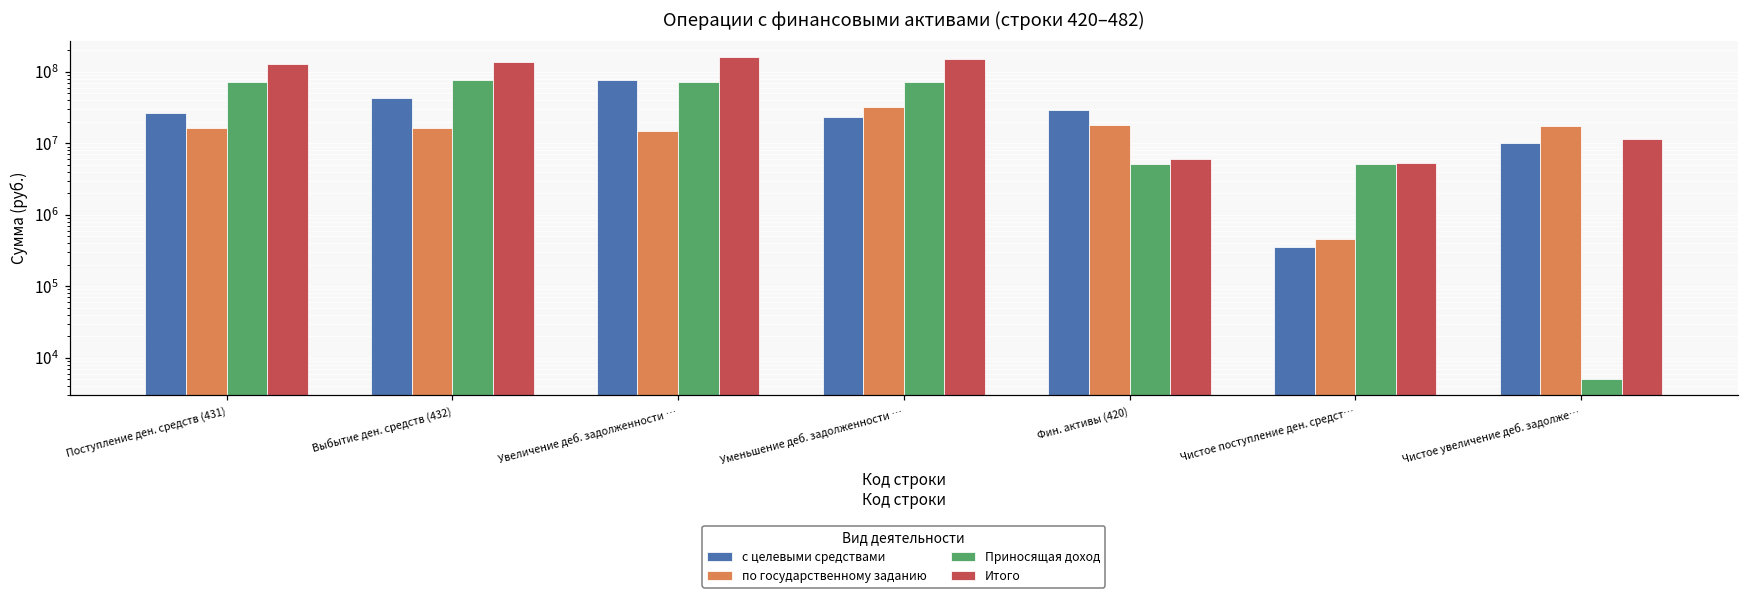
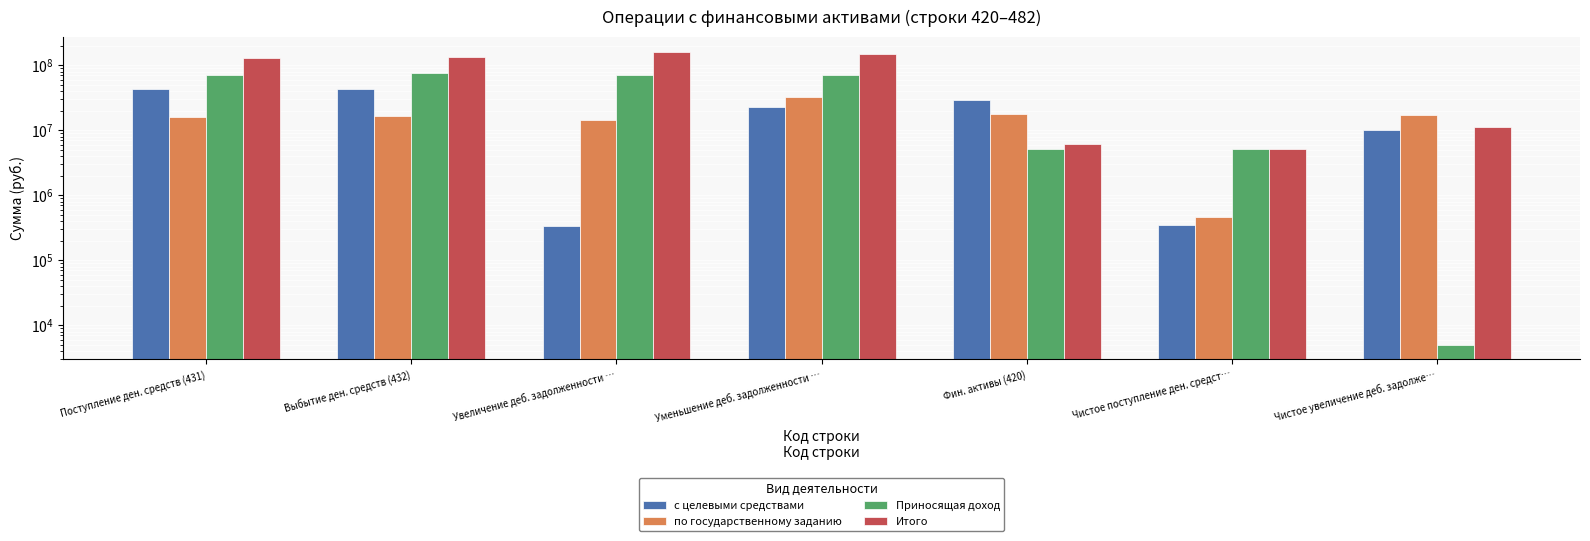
с целевыми средствами, Поступление ден. средств (431): 26000000 -> 40000000
с целевыми средствами, Увеличение деб. задолженности …: 80000000 -> 300000
